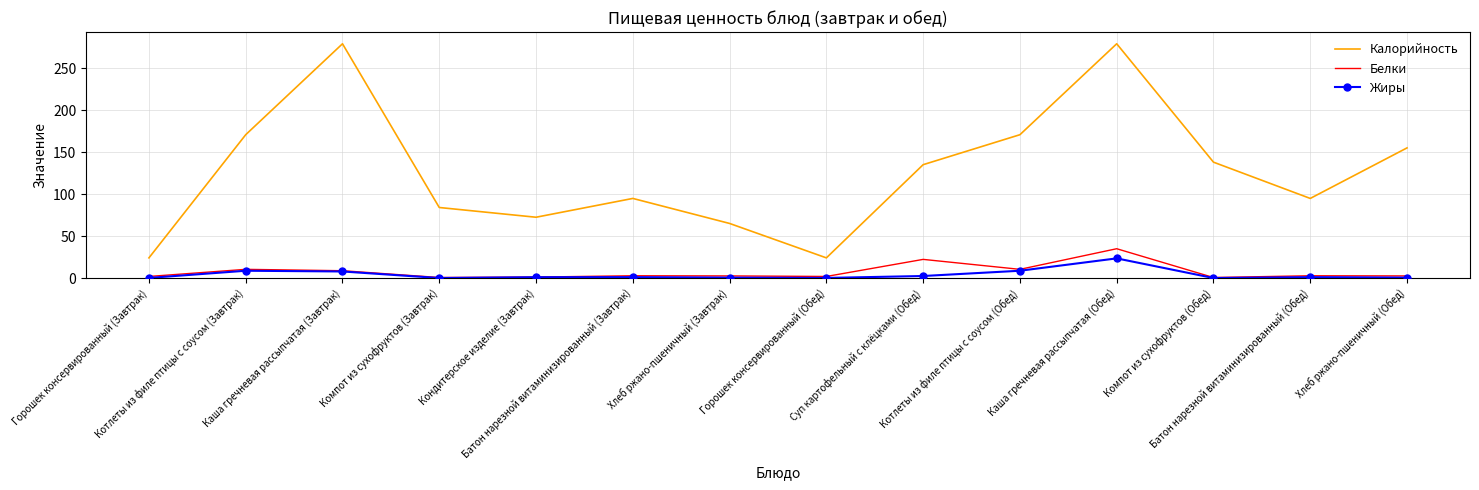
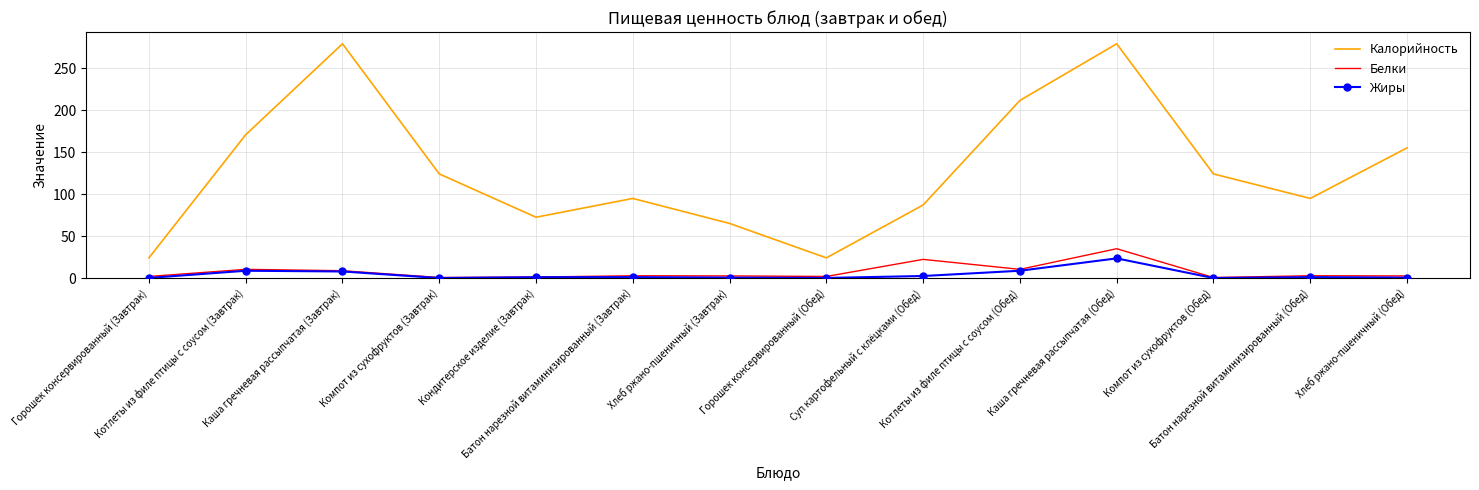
Калорийность, Компот из сухофруктов (Завтрак): 80 -> 120
Калорийность, Суп картофельный с клёцками (Обед): 140 -> 90
Калорийность, Котлеты из филе птицы с соусом (Обед): 170 -> 210
Калорийность, Компот из сухофруктов (Обед): 140 -> 120
